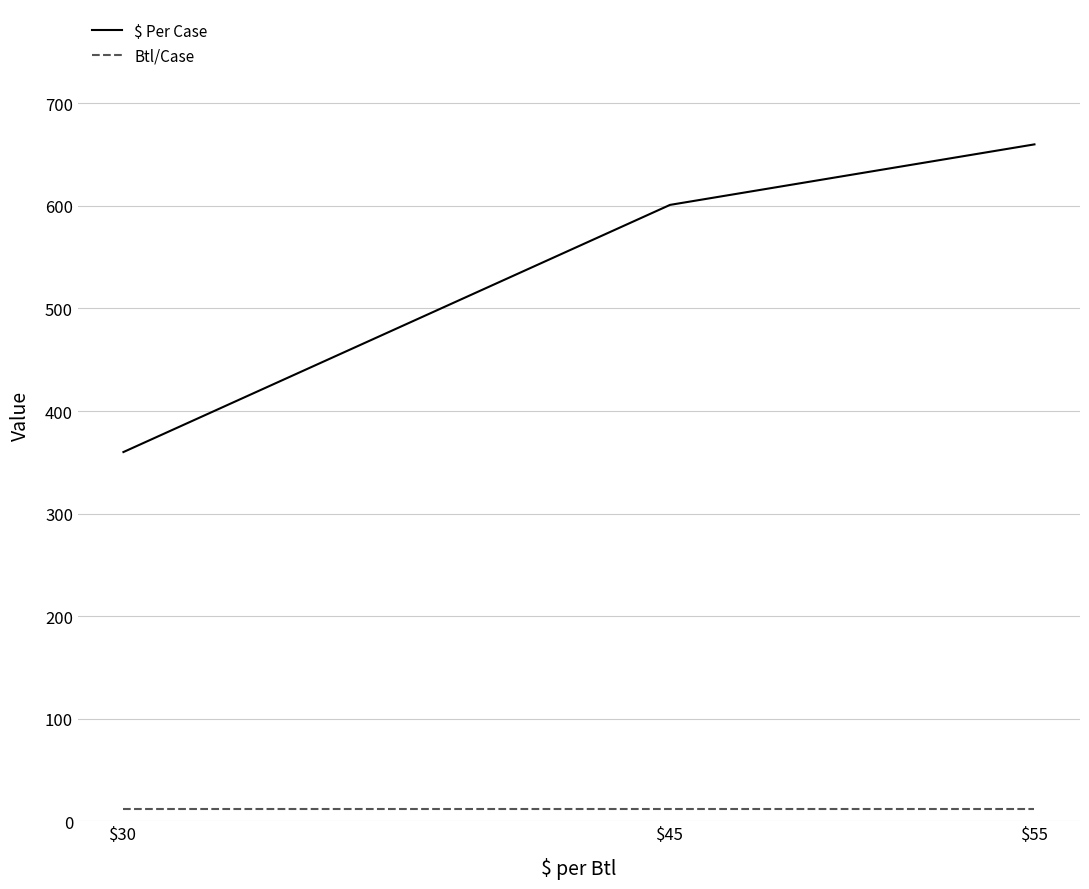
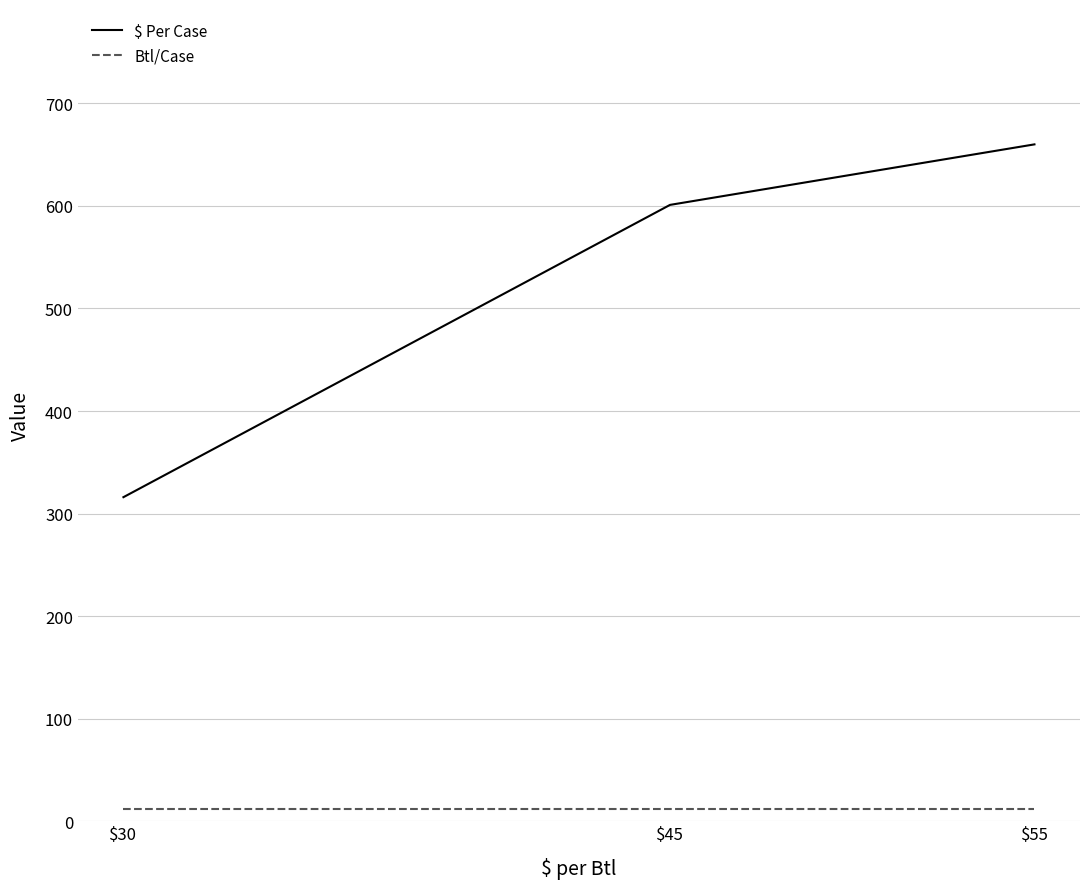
$ Per Case, $30: 360 -> 316
